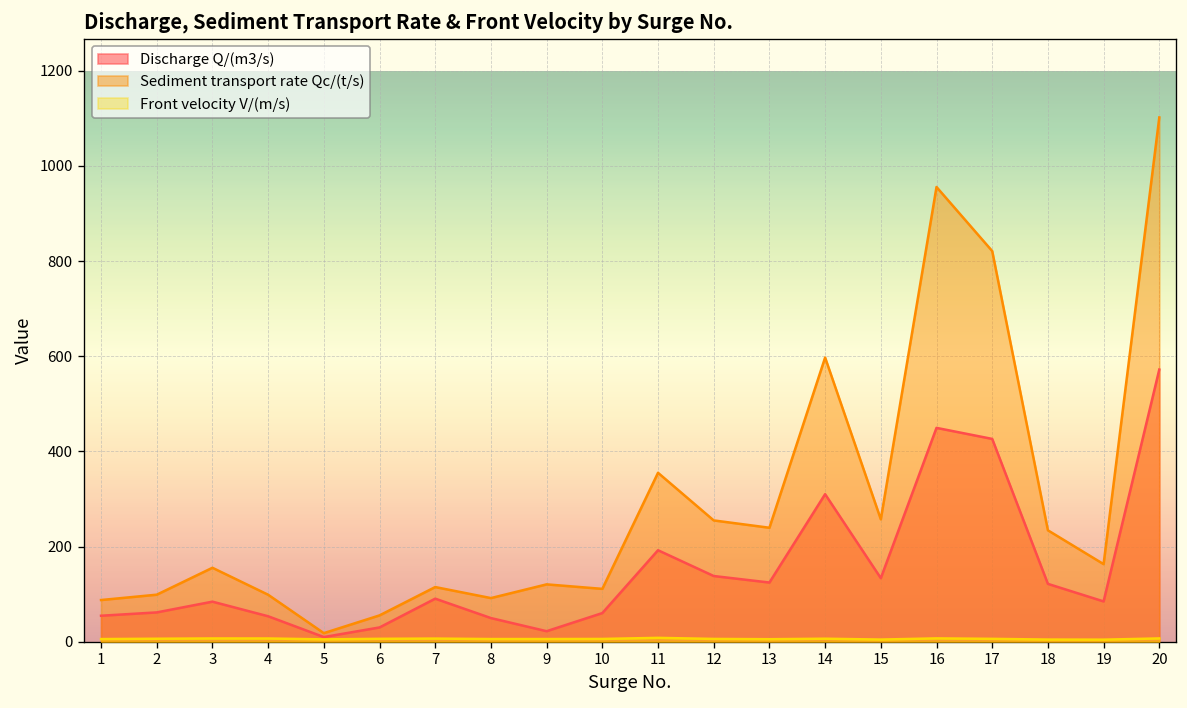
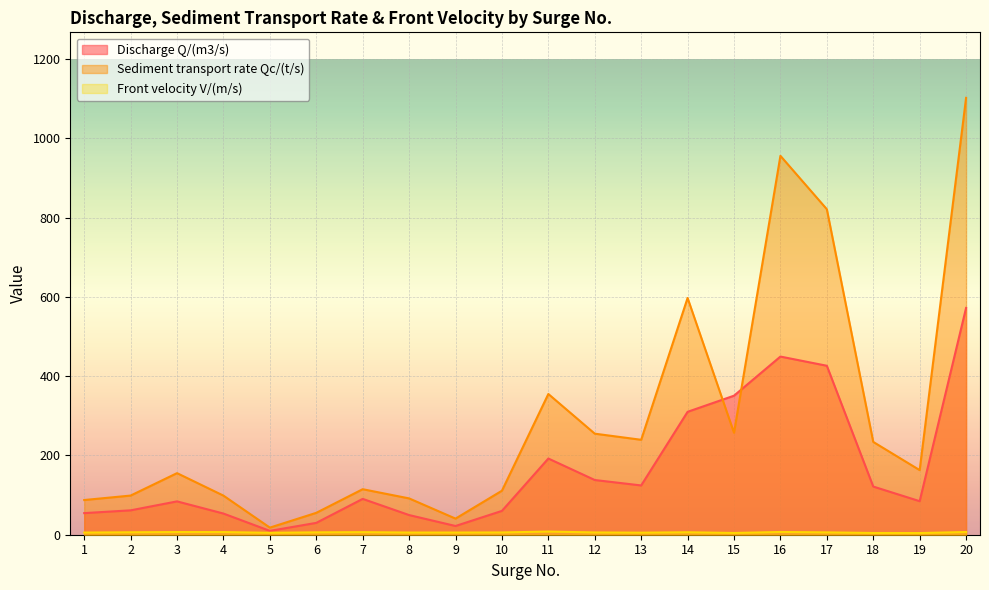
Sediment transport rate Qc/(t/s), 9: 120 -> 40
Discharge Q/(m3/s), 15: 130 -> 350
